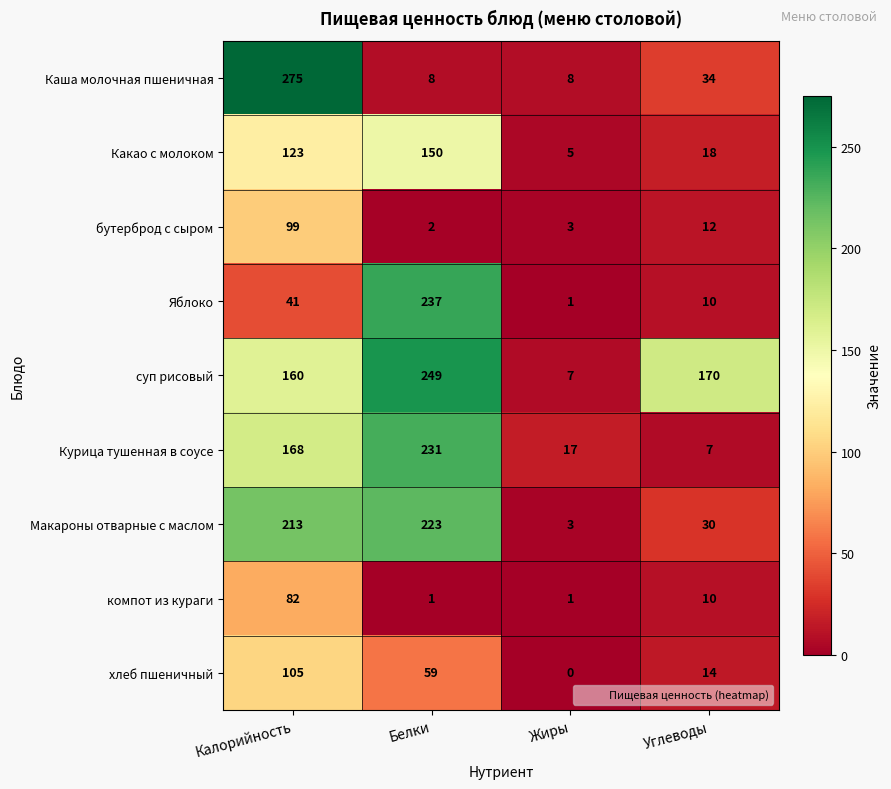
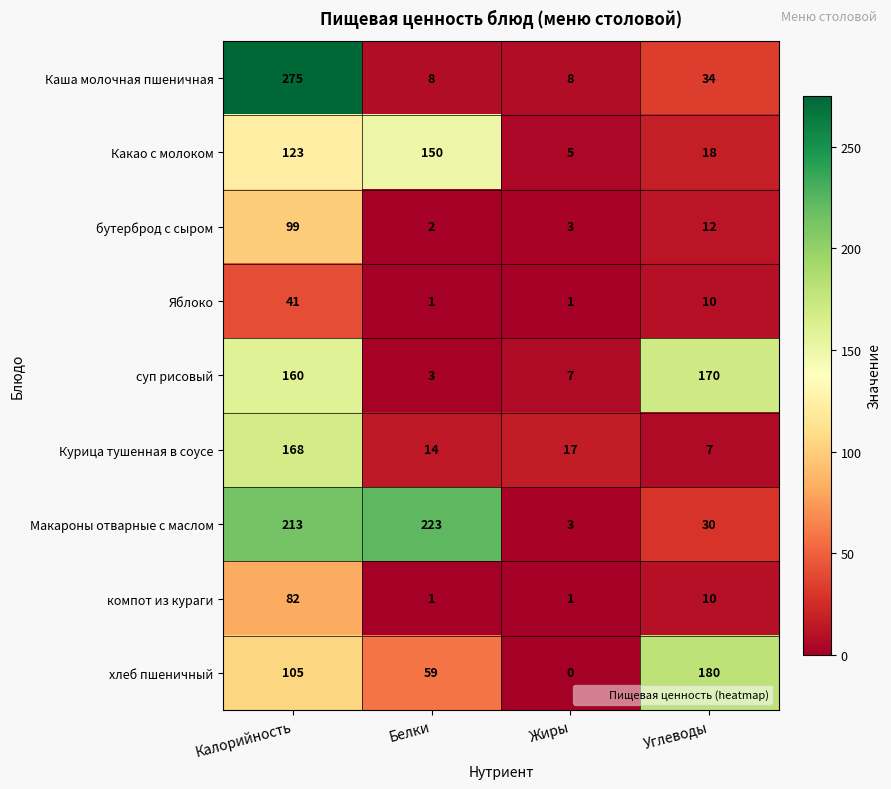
Яблоко, Белки: 237 -> 1
суп рисовый, Белки: 249 -> 3
Курица тушенная в соусе, Белки: 231 -> 14
хлеб пшеничный, Углеводы: 14 -> 180
